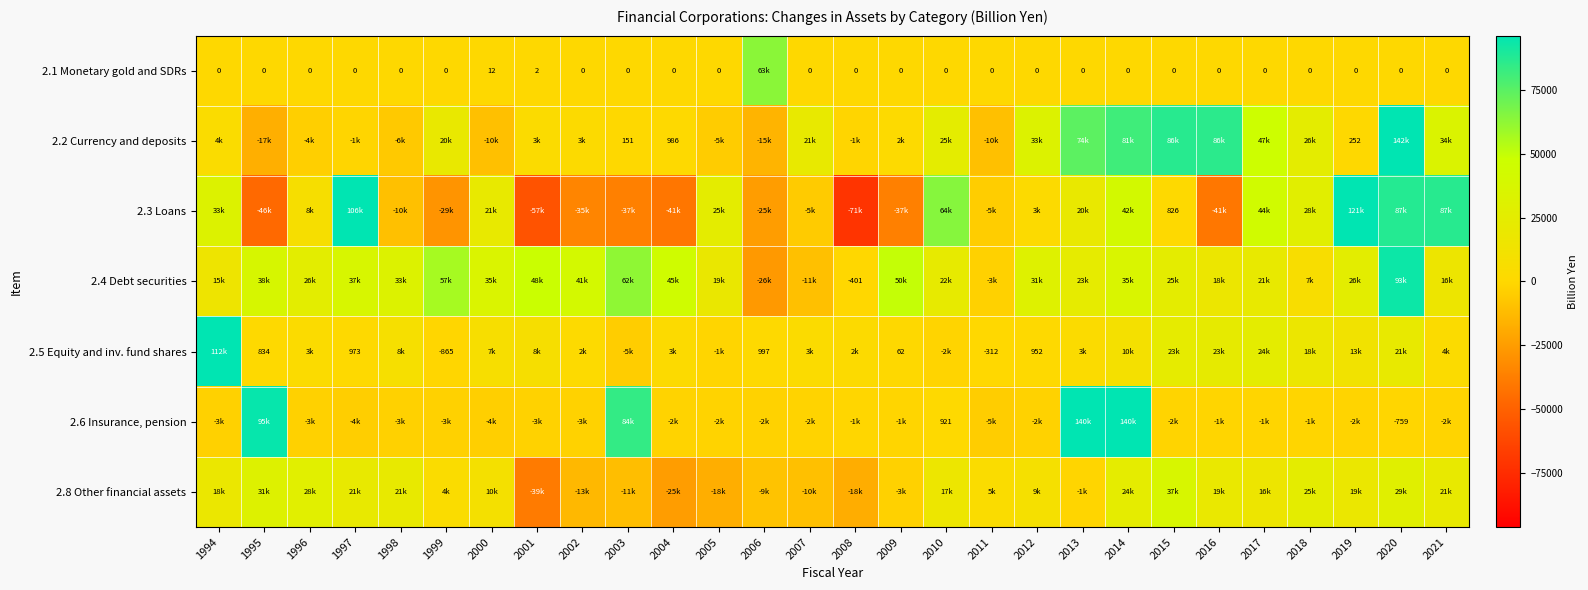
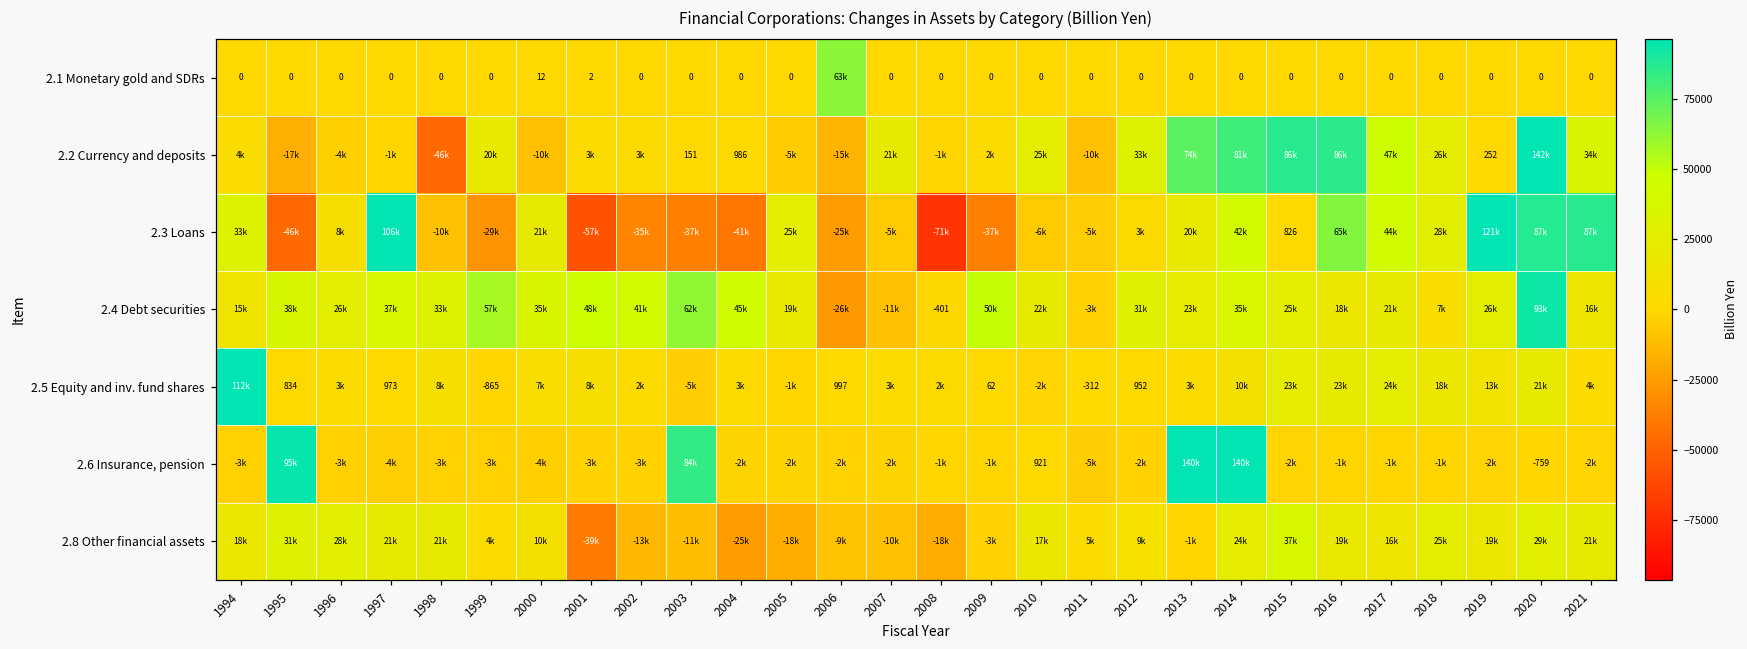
2.2 Currency and deposits, 1998: -6k -> -46k
2.3 Loans, 2010: 64k -> -6k
2.3 Loans, 2016: -41k -> 65k
